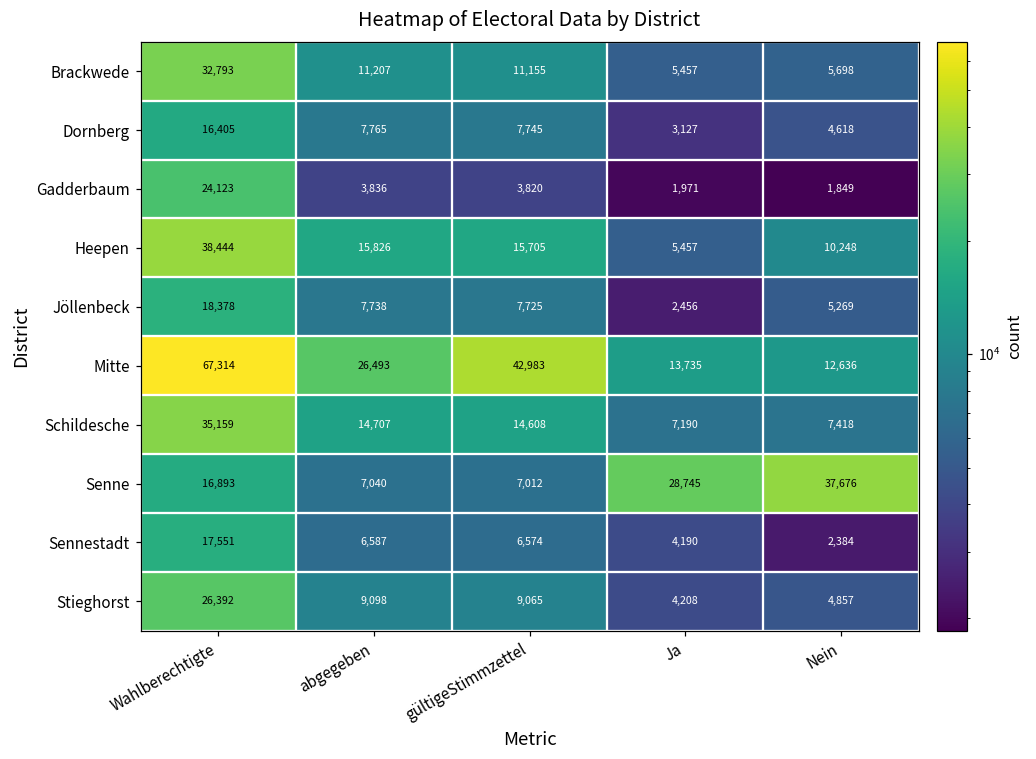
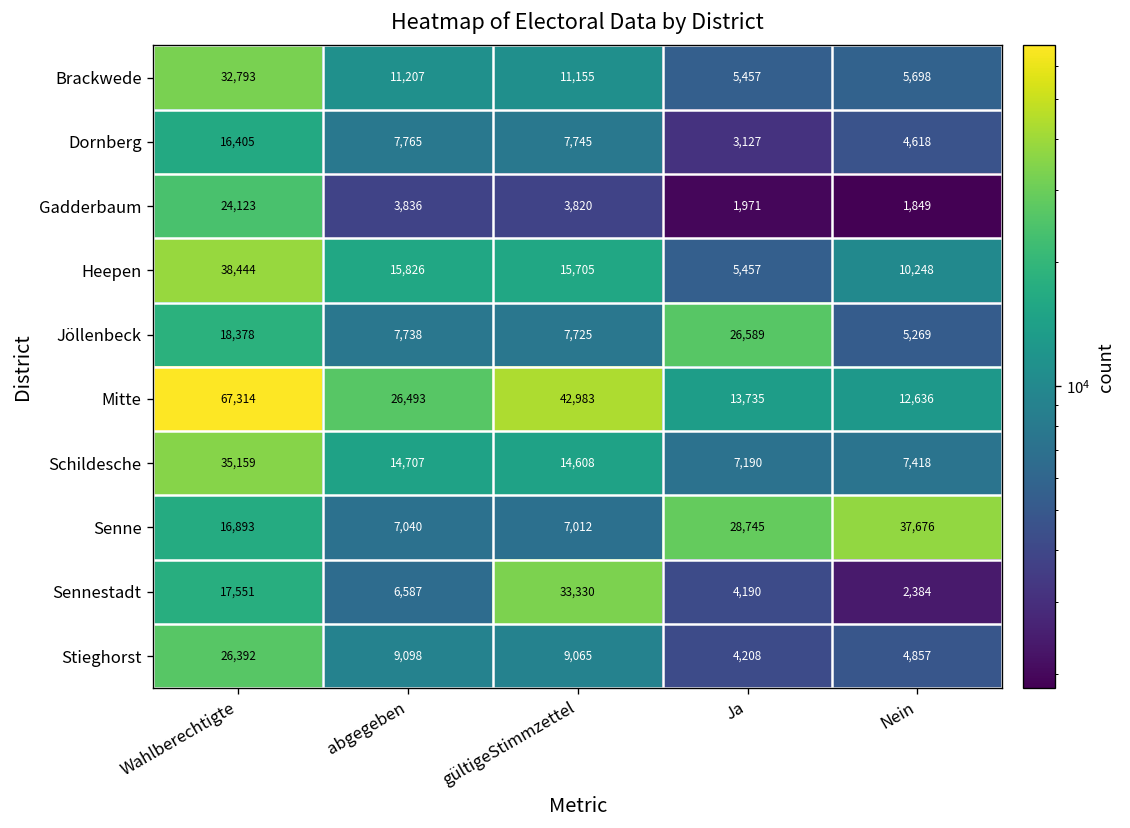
Jöllenbeck, Ja: 2,456 -> 26,589
Sennestadt, gültigeStimmzettel: 6,574 -> 33,330
